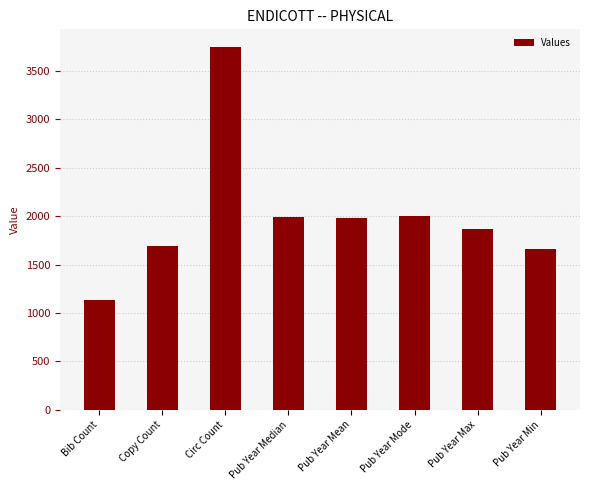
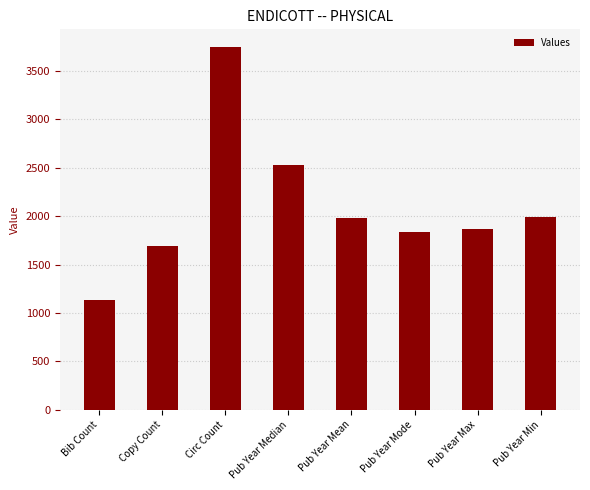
Pub Year Median: 2000 -> 2500
Pub Year Mode: 2000 -> 1800
Pub Year Min: 1700 -> 2000
